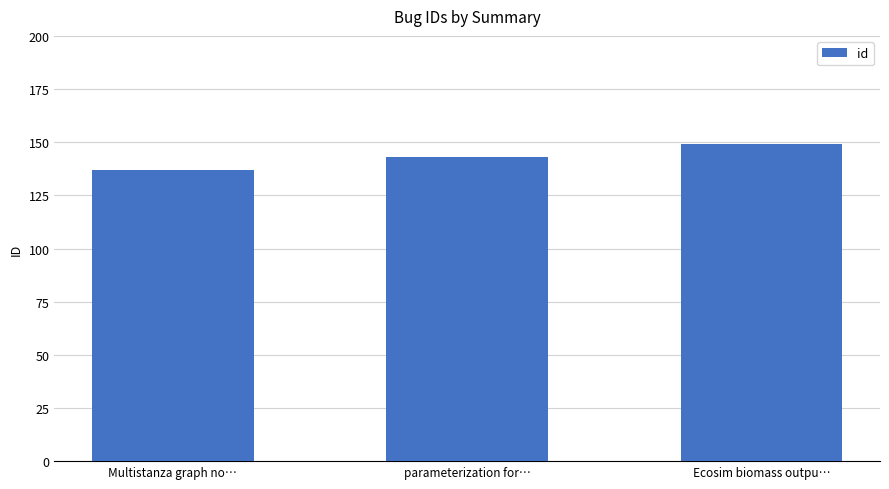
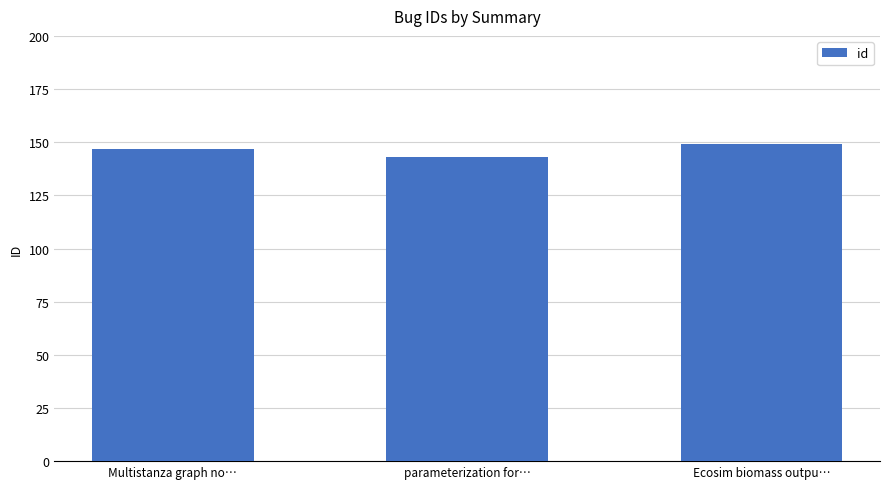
Multistanza graph no…: 137 -> 147
